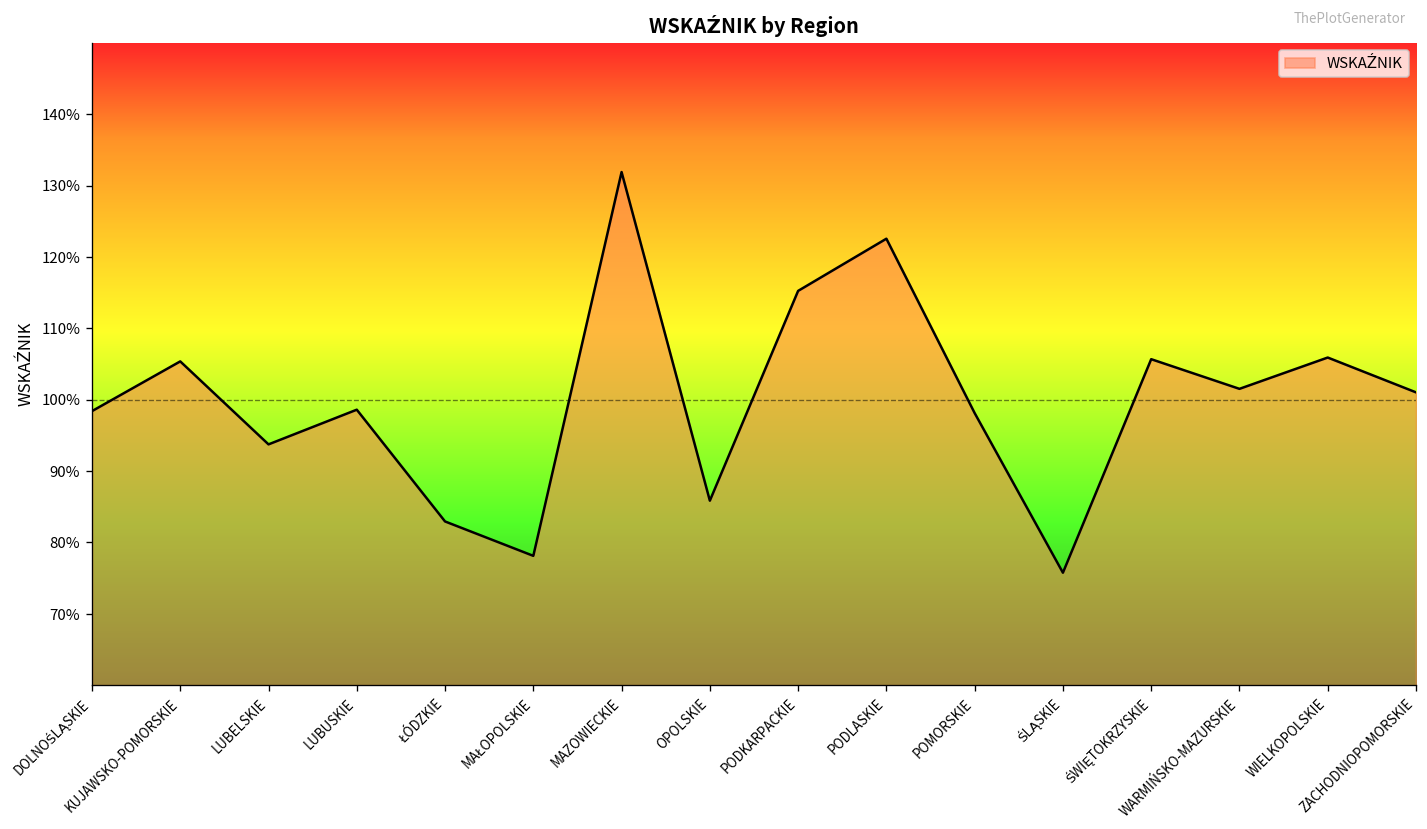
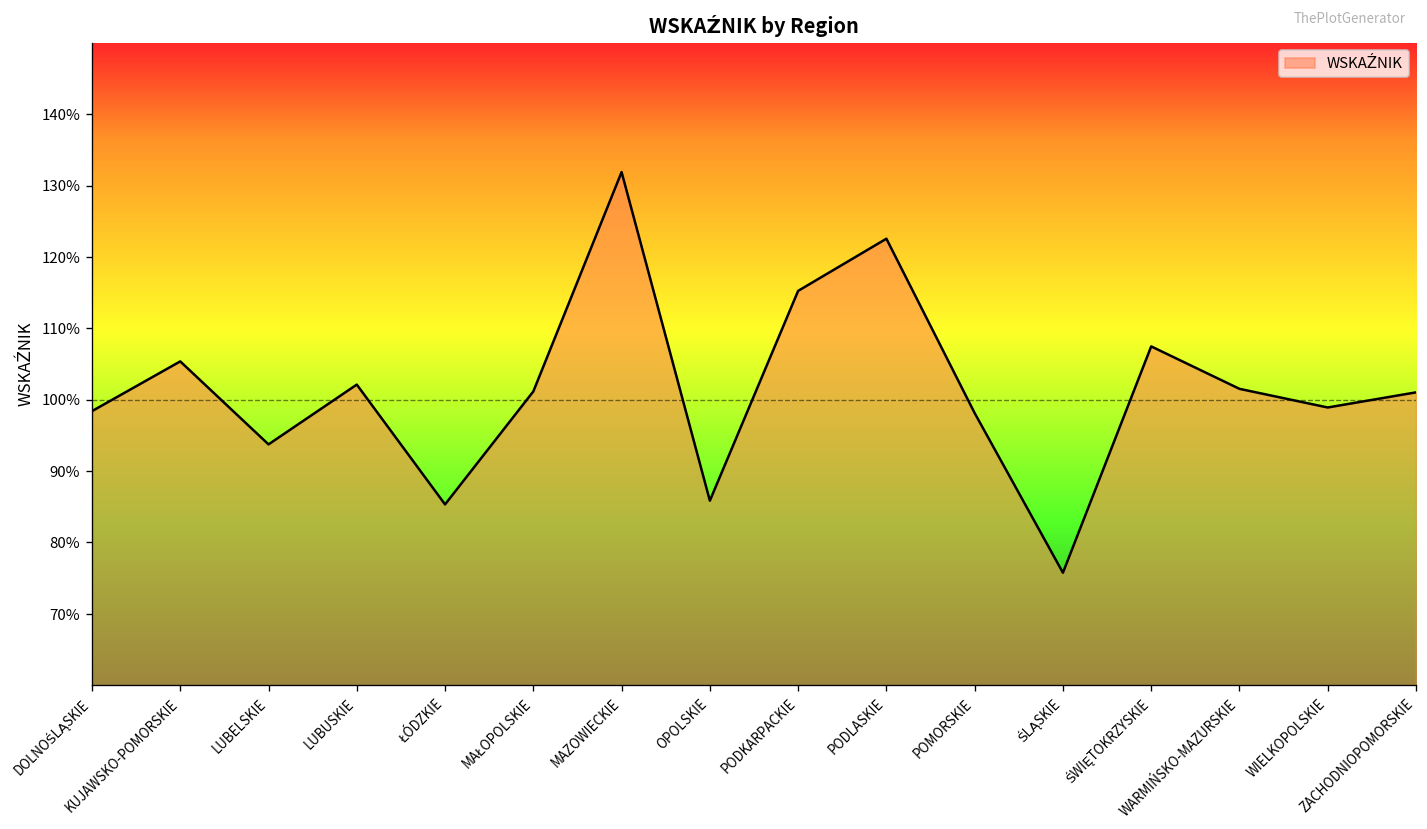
LUBUSKIE: 99% -> 102%
ŁÓDZKIE: 83% -> 85%
MAŁOPOLSKIE: 78% -> 101%
ŚWIĘTOKRZYSKIE: 106% -> 107%
WIELKOPOLSKIE: 106% -> 99%
